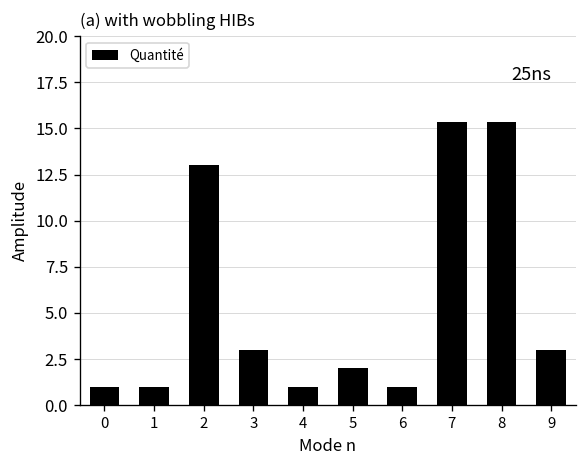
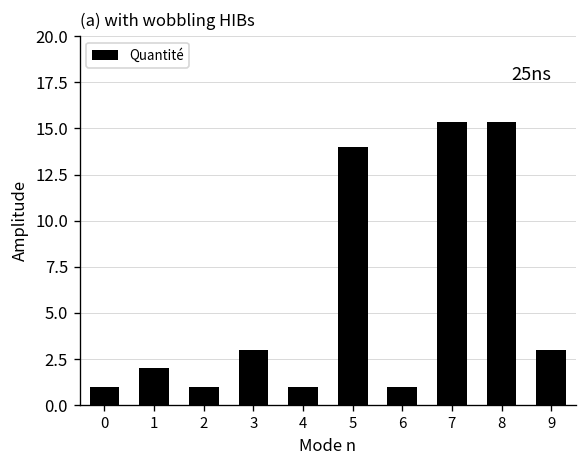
1: 1 -> 2
2: 13 -> 1
5: 2 -> 14
